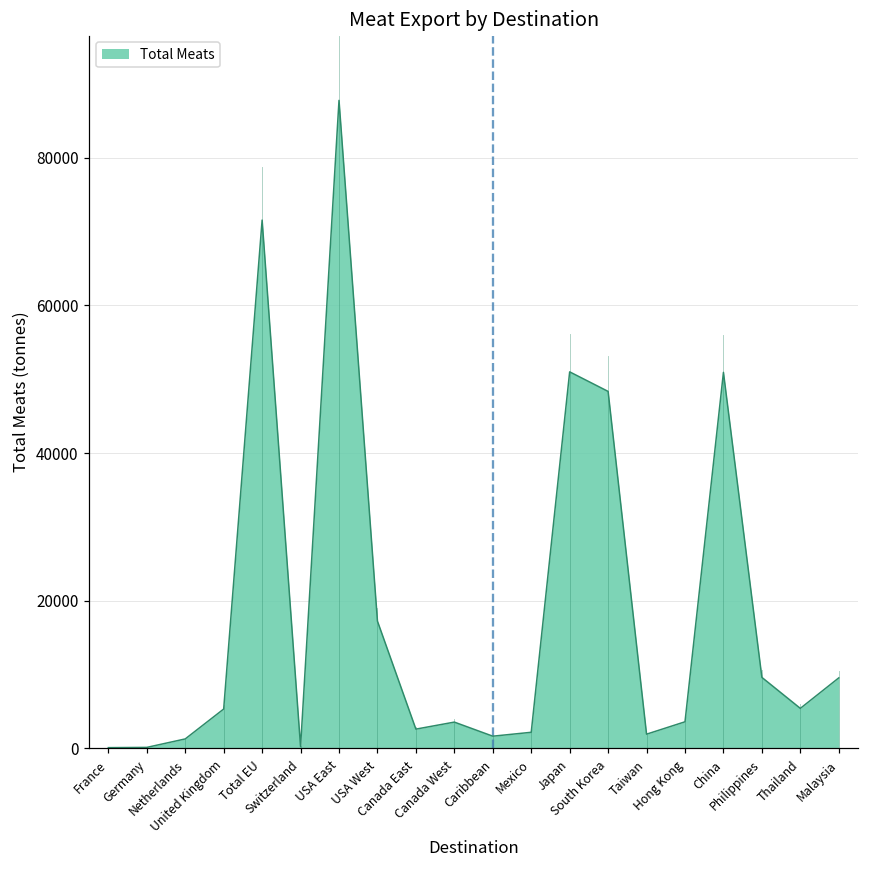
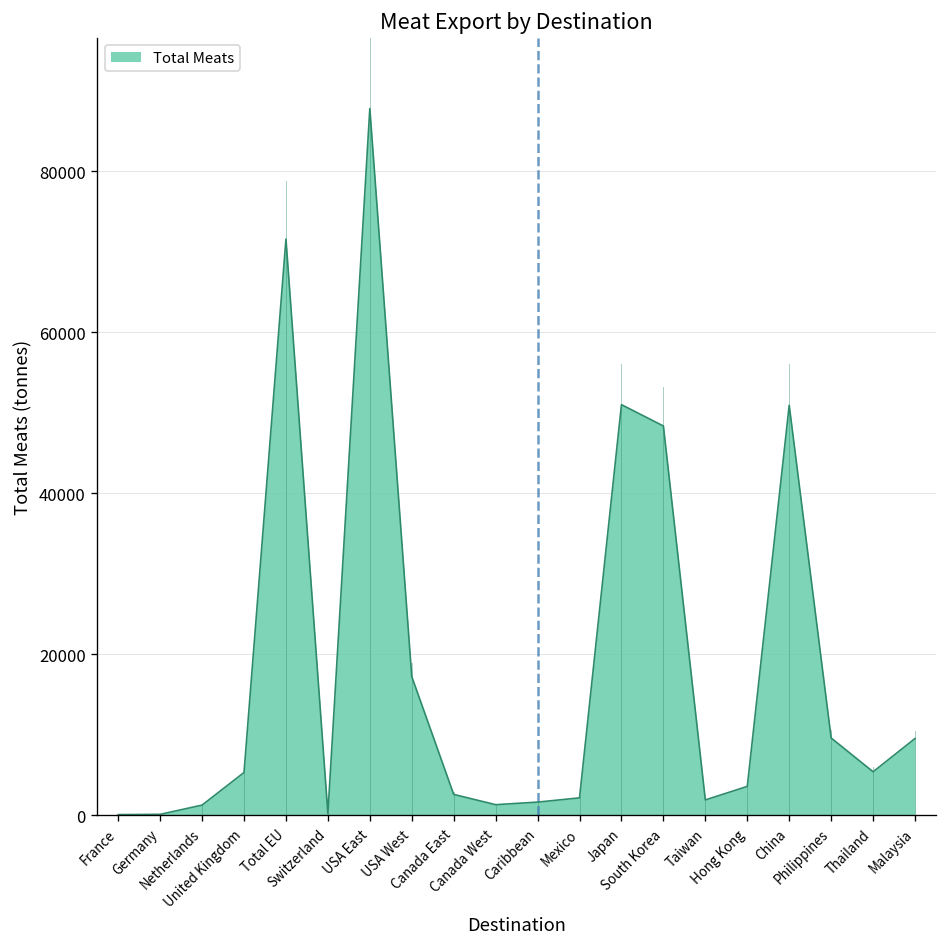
Canada West: 4000 -> 1000
